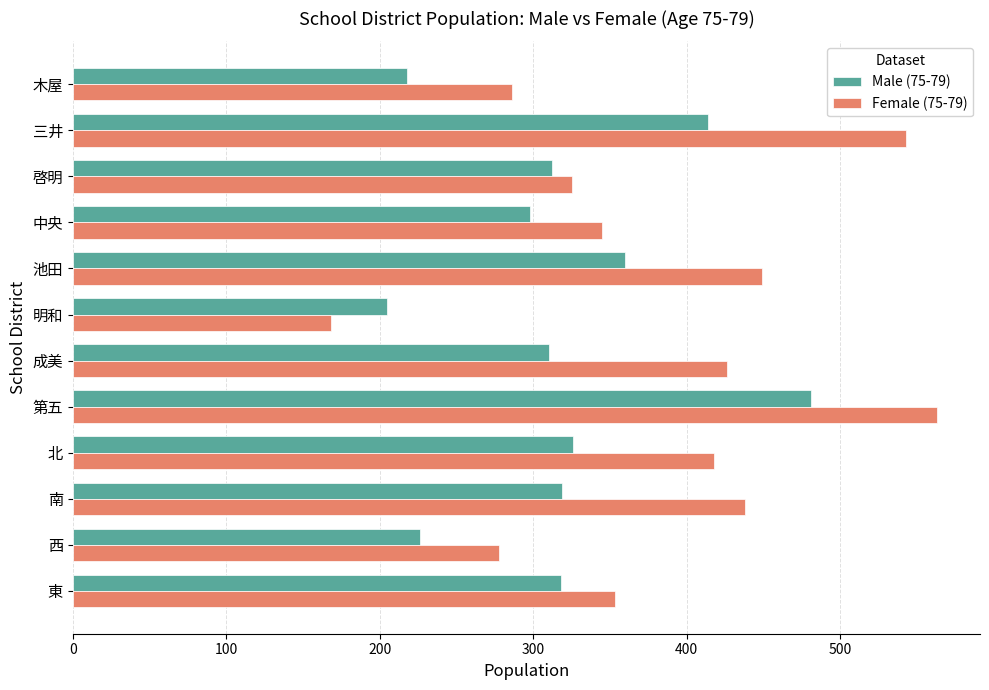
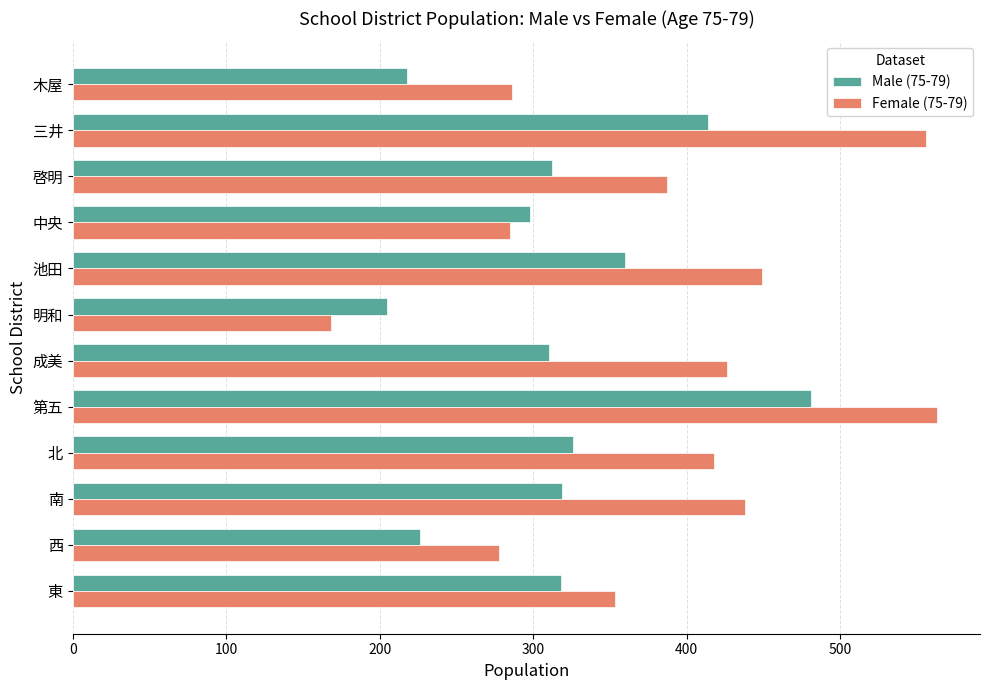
Female (75-79), 三井: 543 -> 556
Female (75-79), 啓明: 325 -> 387
Female (75-79), 中央: 345 -> 285
